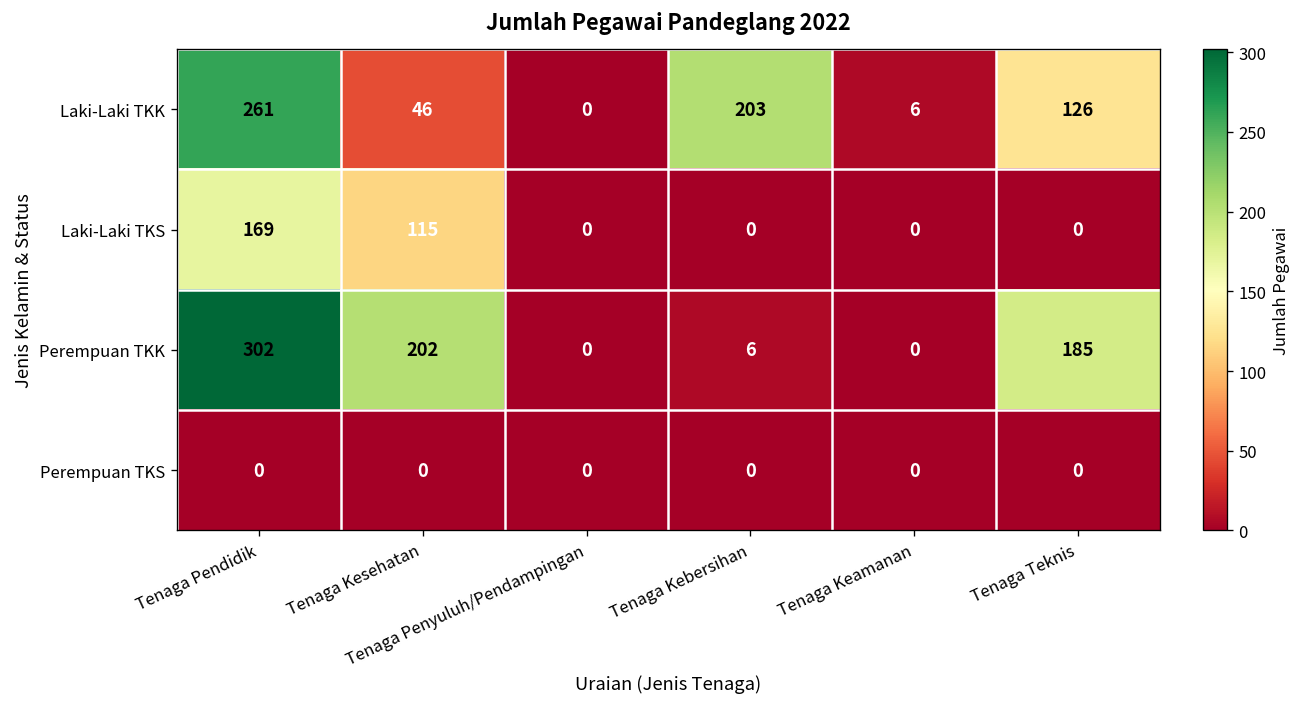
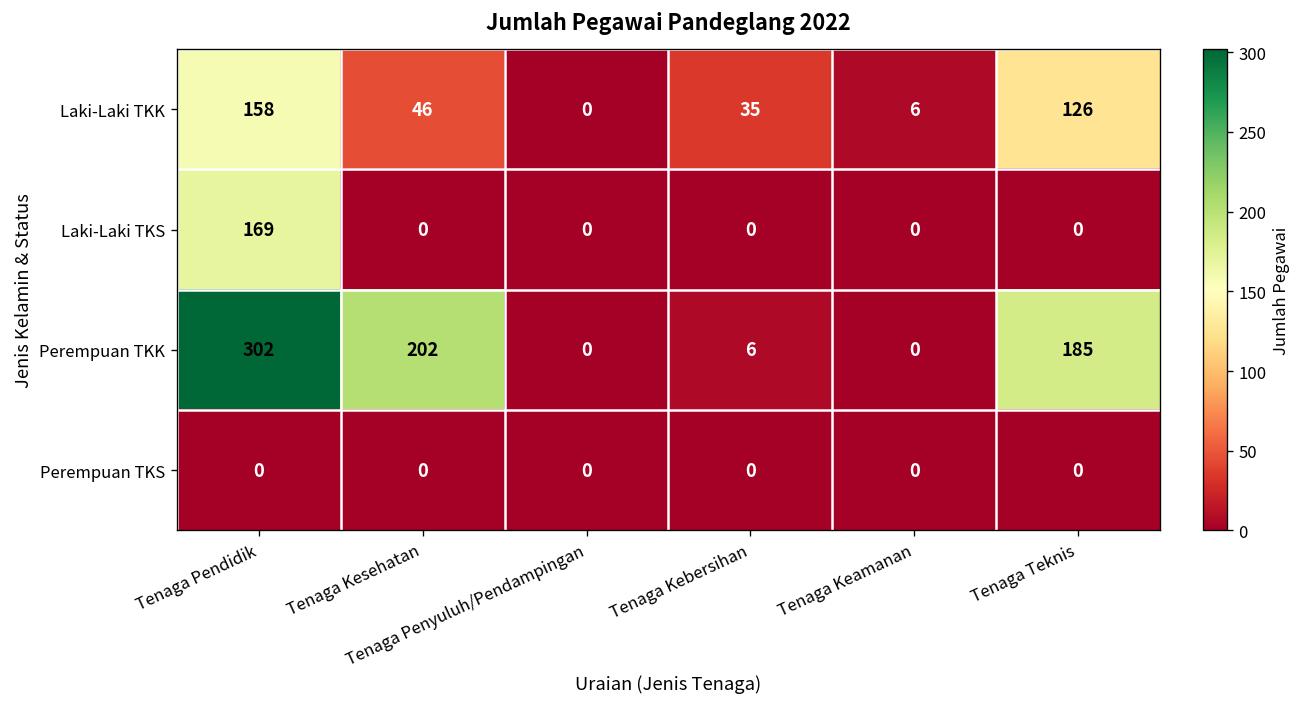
Laki-Laki TKK, Tenaga Pendidik: 261 -> 158
Laki-Laki TKK, Tenaga Kebersihan: 203 -> 35
Laki-Laki TKS, Tenaga Kesehatan: 115 -> 0
